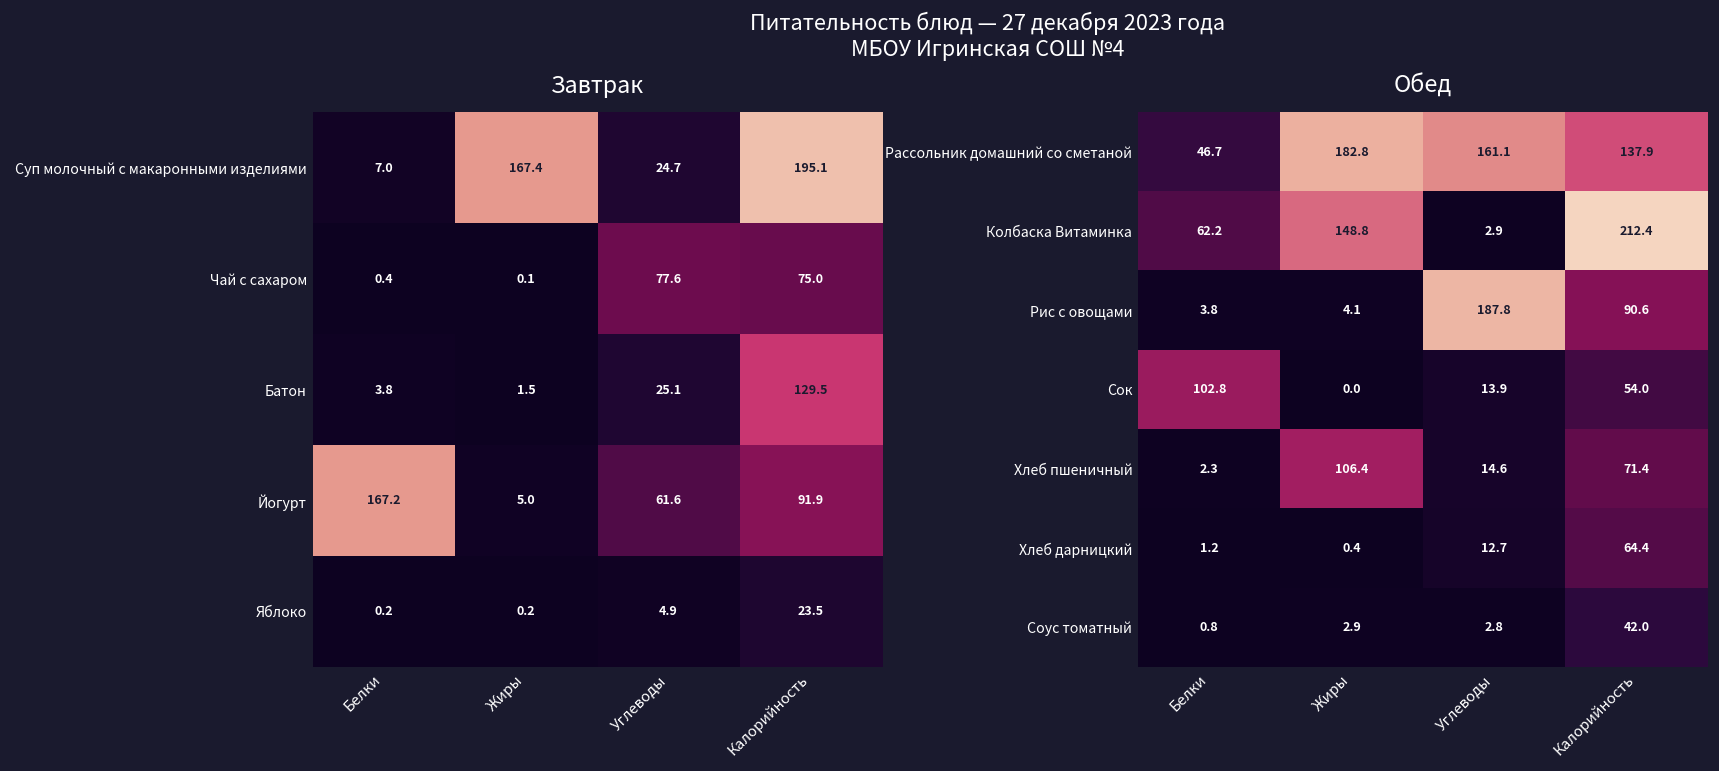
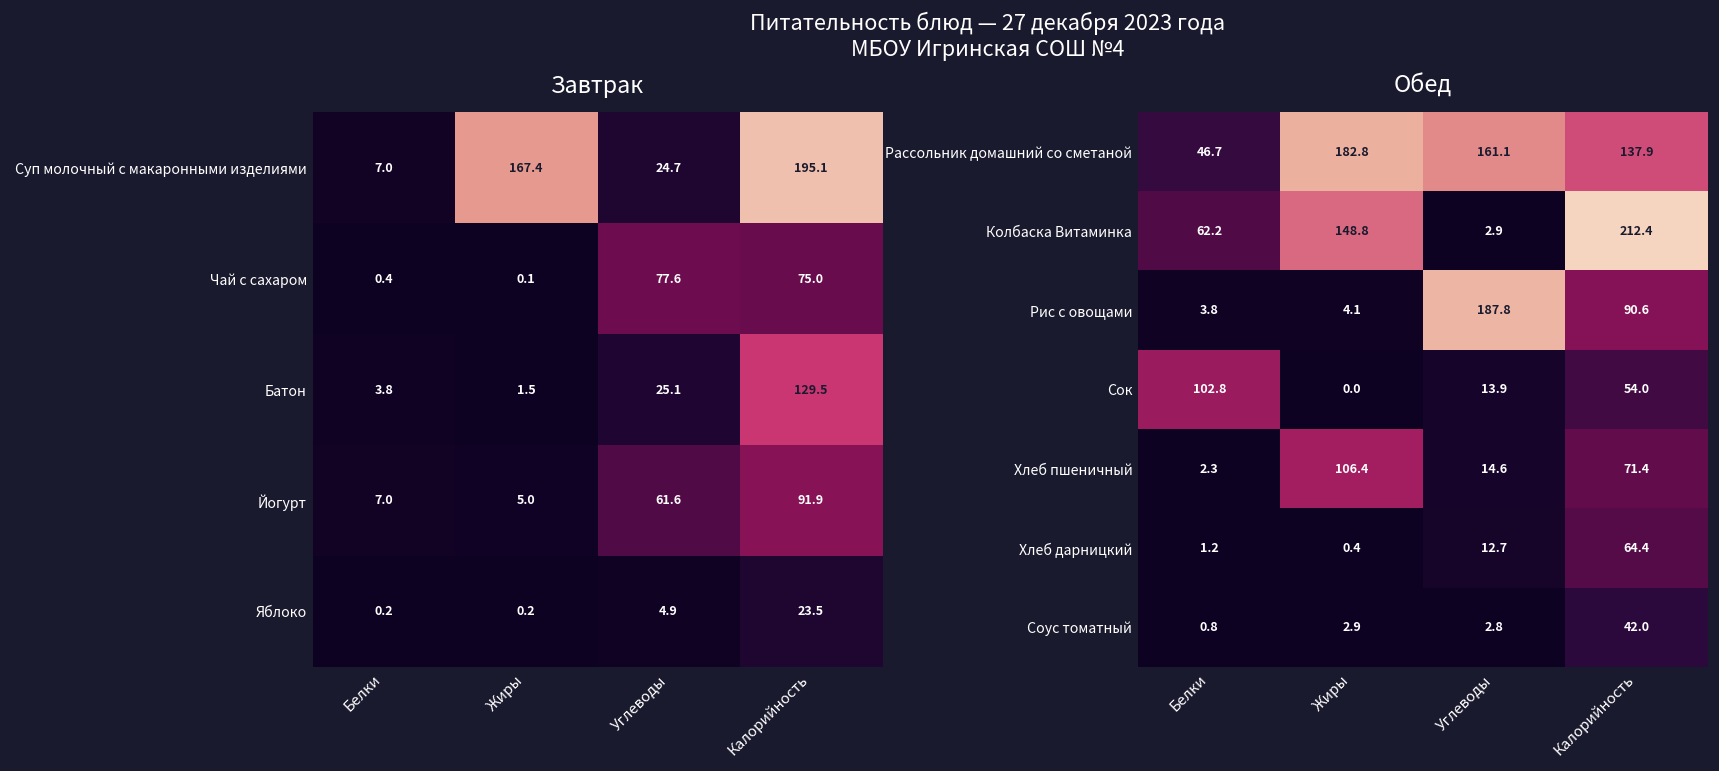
Завтрак, Йогурт, Белки: 167.2 -> 7.0
